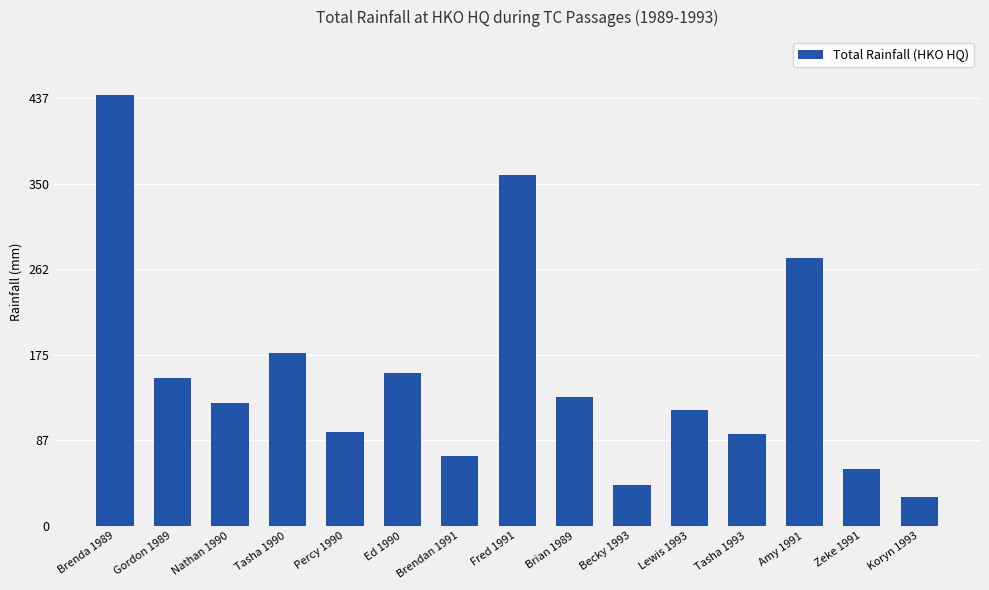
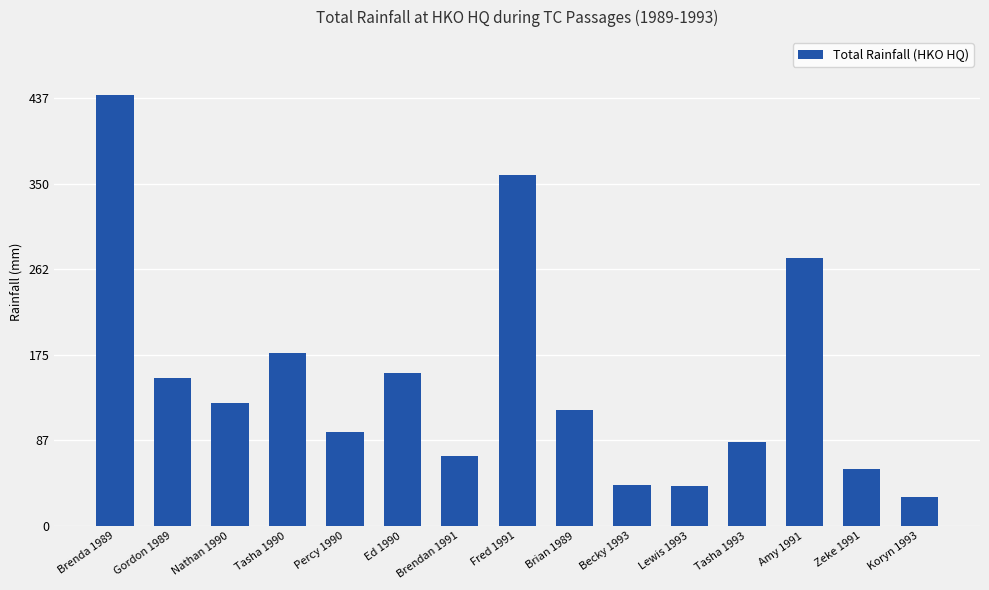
Brian 1989: 130 -> 120
Lewis 1993: 120 -> 40
Tasha 1993: 94 -> 86
